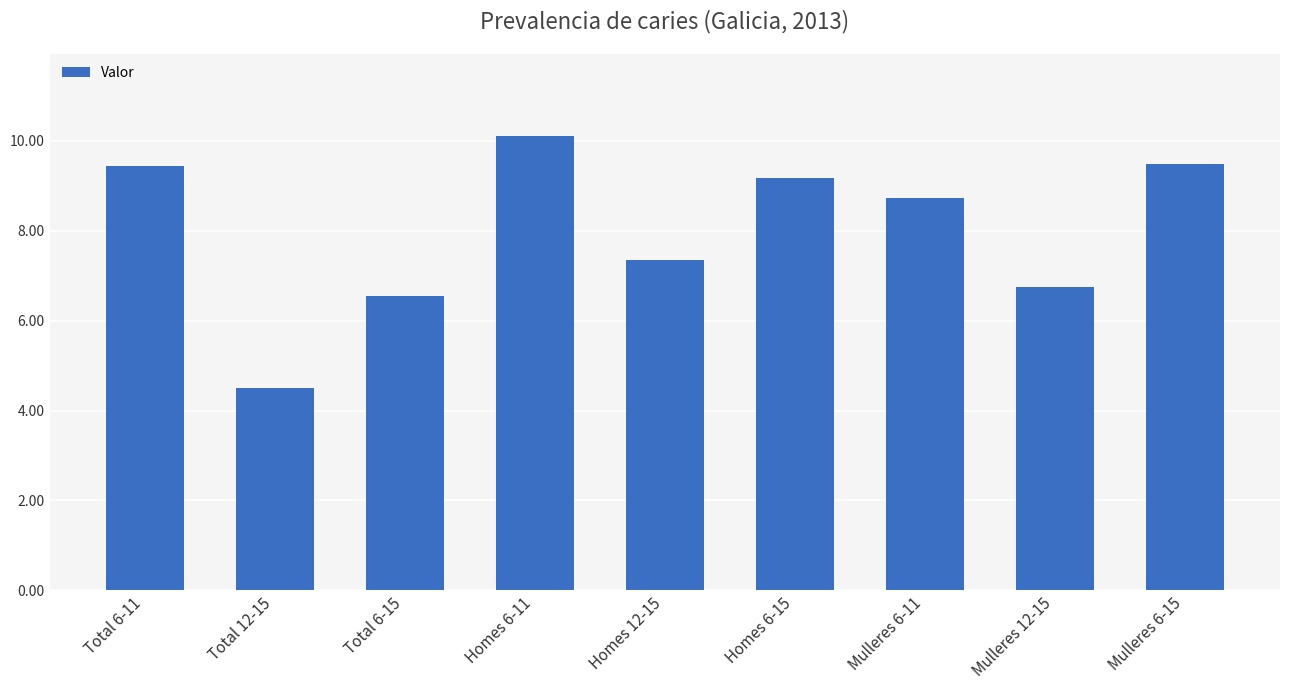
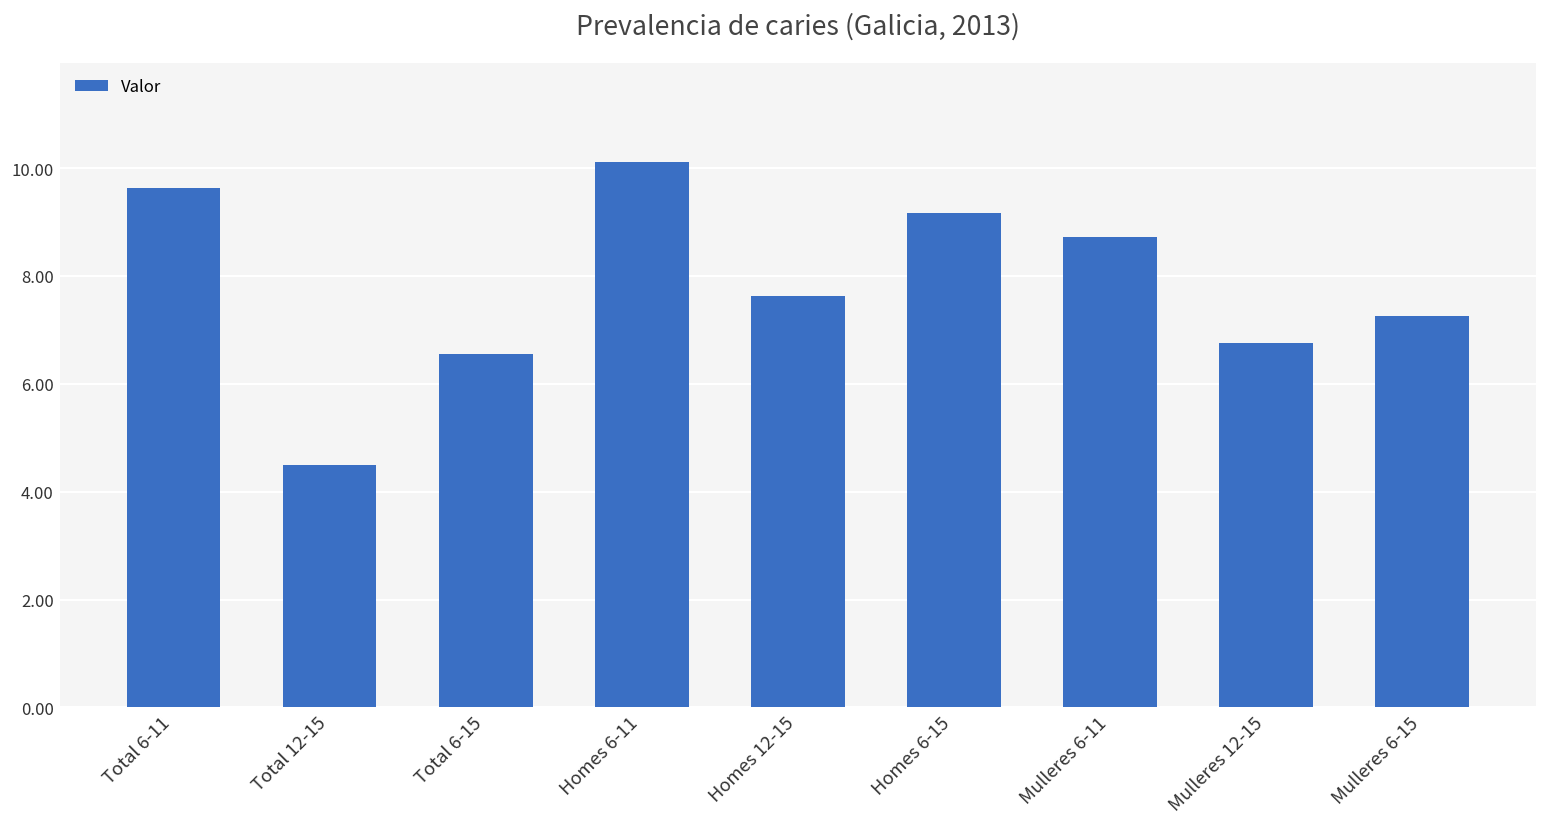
Total 6-11: 9.4 -> 9.6
Homes 12-15: 7.4 -> 7.6
Mulleres 6-15: 9.5 -> 7.3
